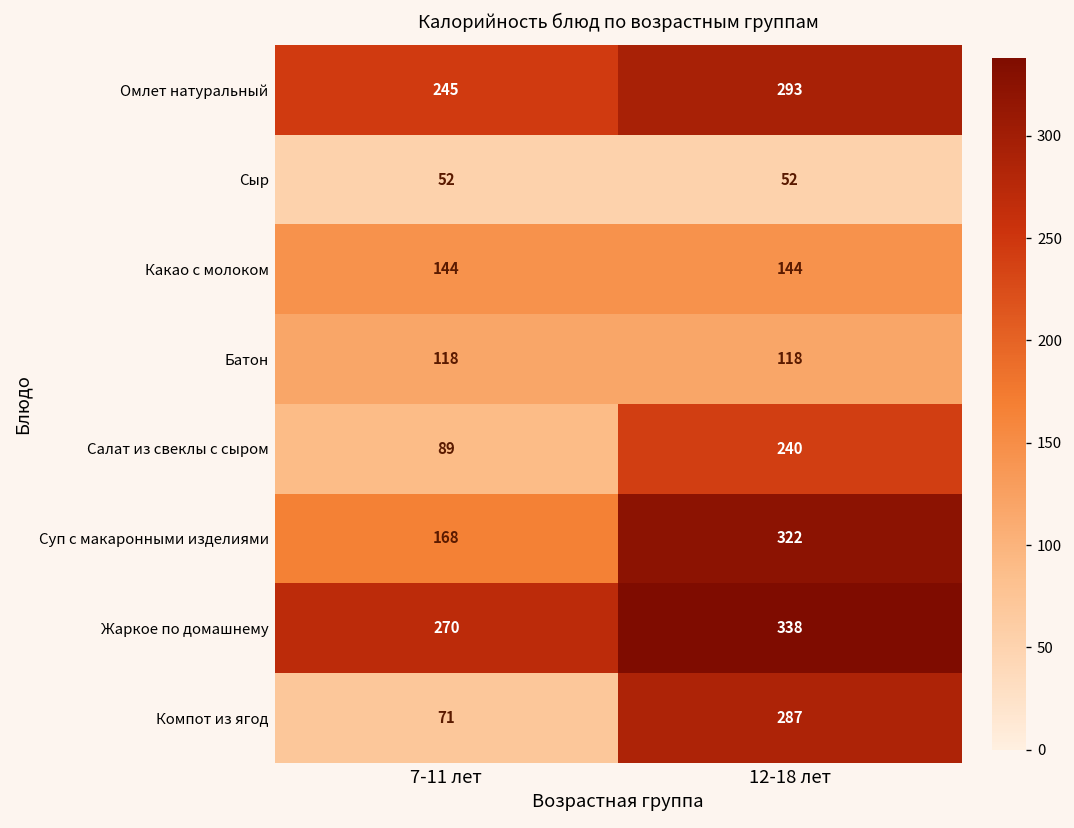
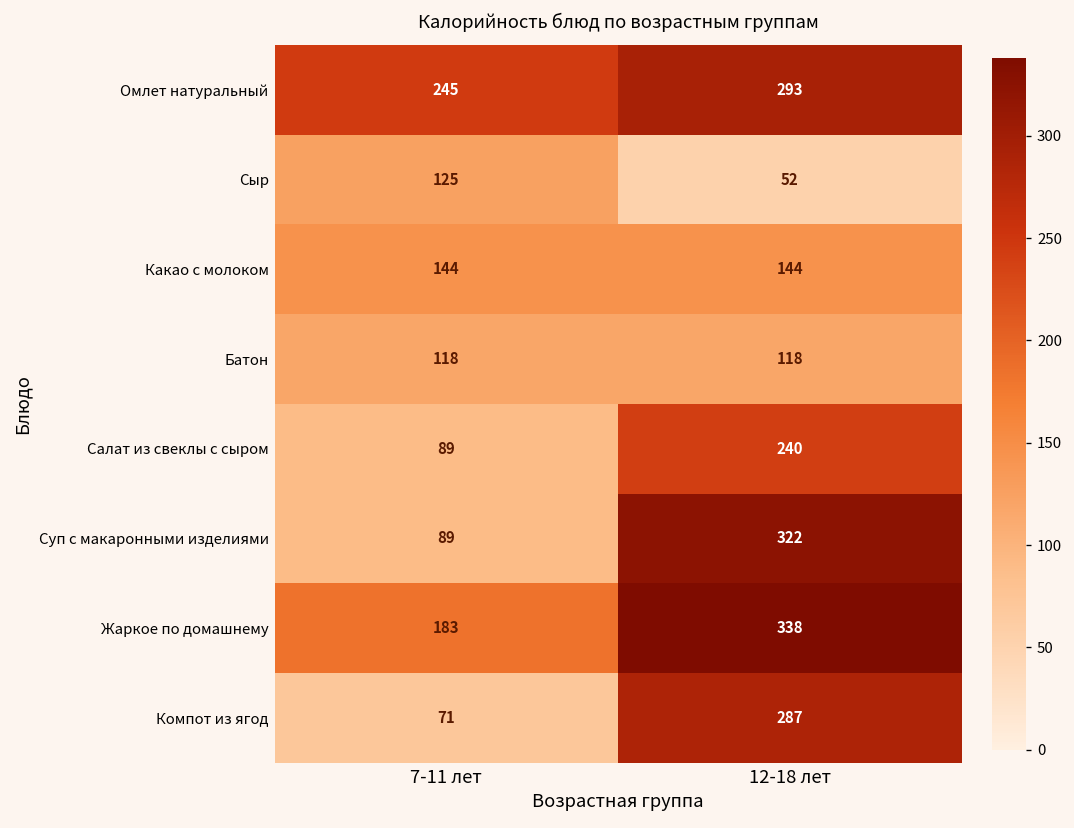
Сыр, 7-11 лет: 52 -> 125
Суп с макаронными изделиями, 7-11 лет: 168 -> 89
Жаркое по домашнему, 7-11 лет: 270 -> 183
